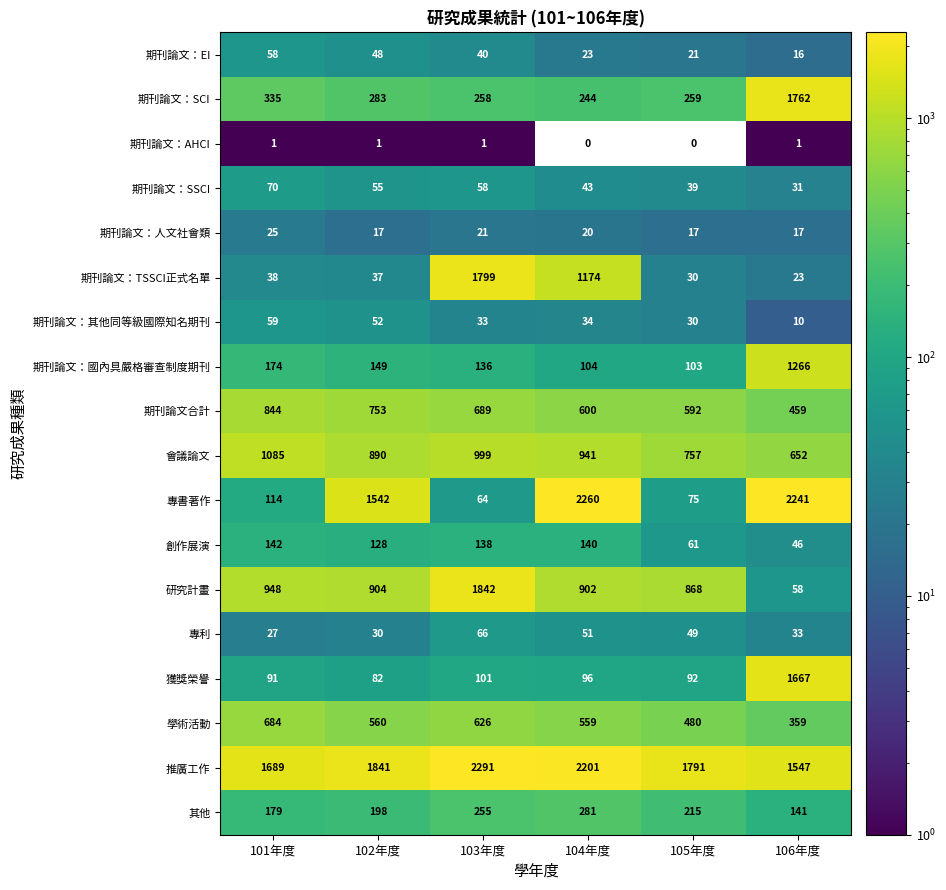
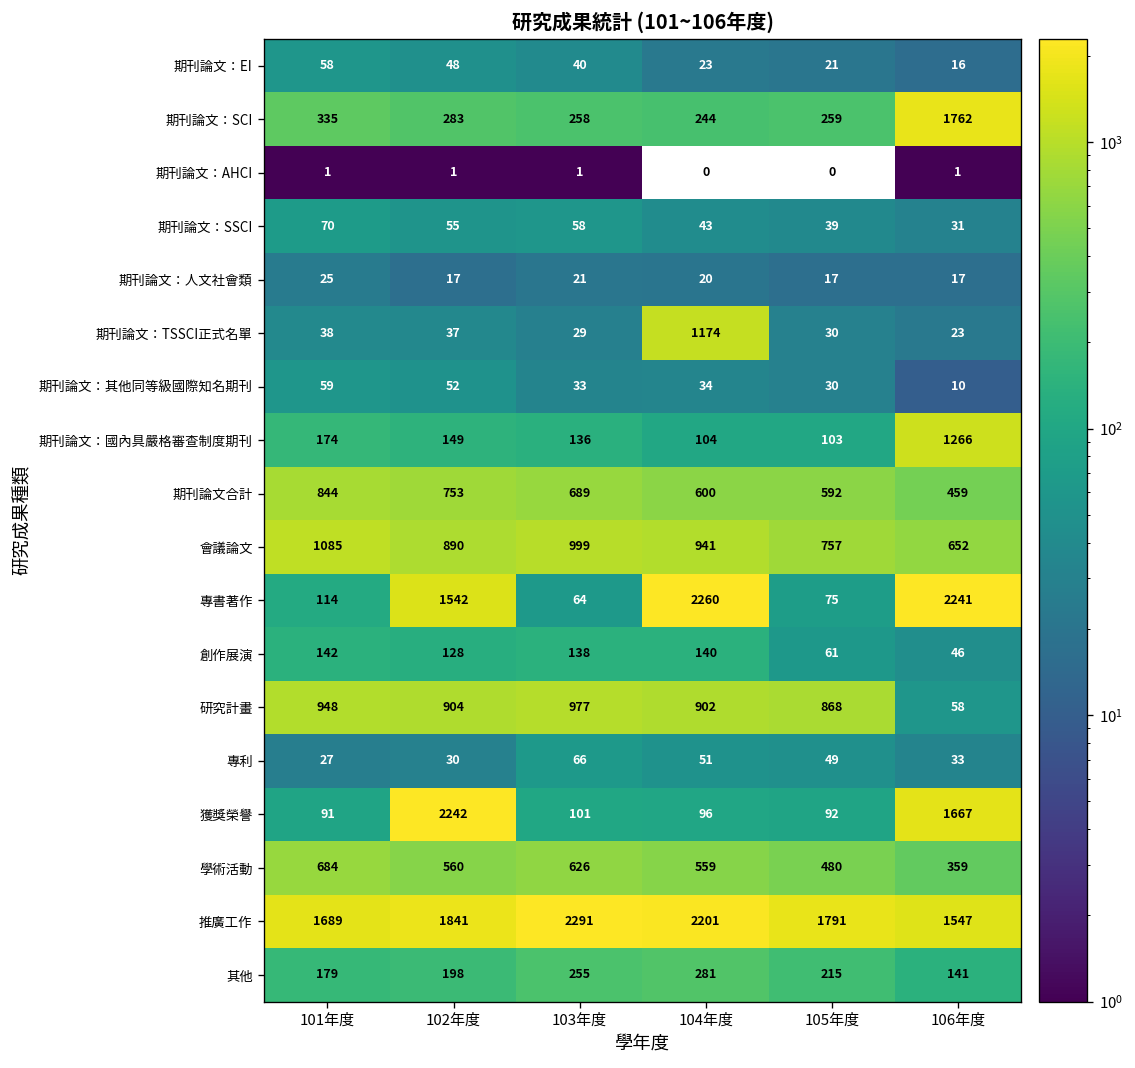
期刊論文：TSSCI正式名單, 103年度: 1799 -> 29
研究計畫, 103年度: 1842 -> 977
獲獎榮譽, 102年度: 82 -> 2242
